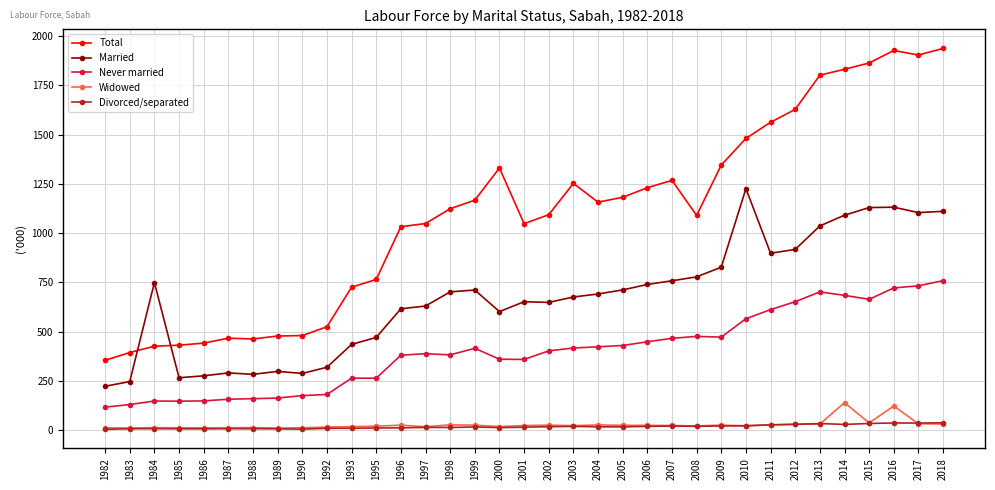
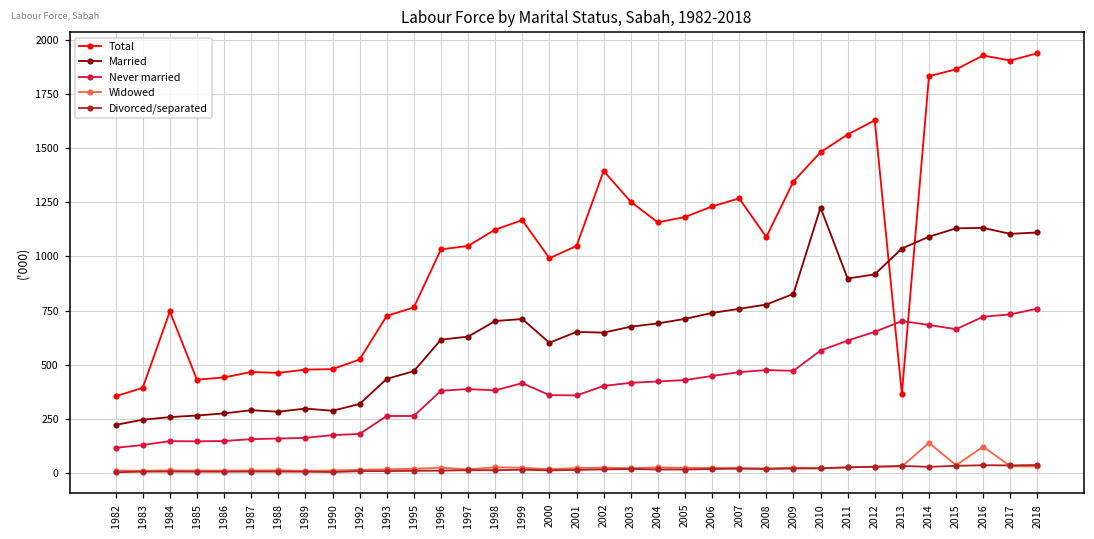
Total, 1984: 430 -> 750
Married, 1984: 750 -> 260
Total, 2000: 1330 -> 990
Total, 2002: 1090 -> 1390
Total, 2013: 1800 -> 370
